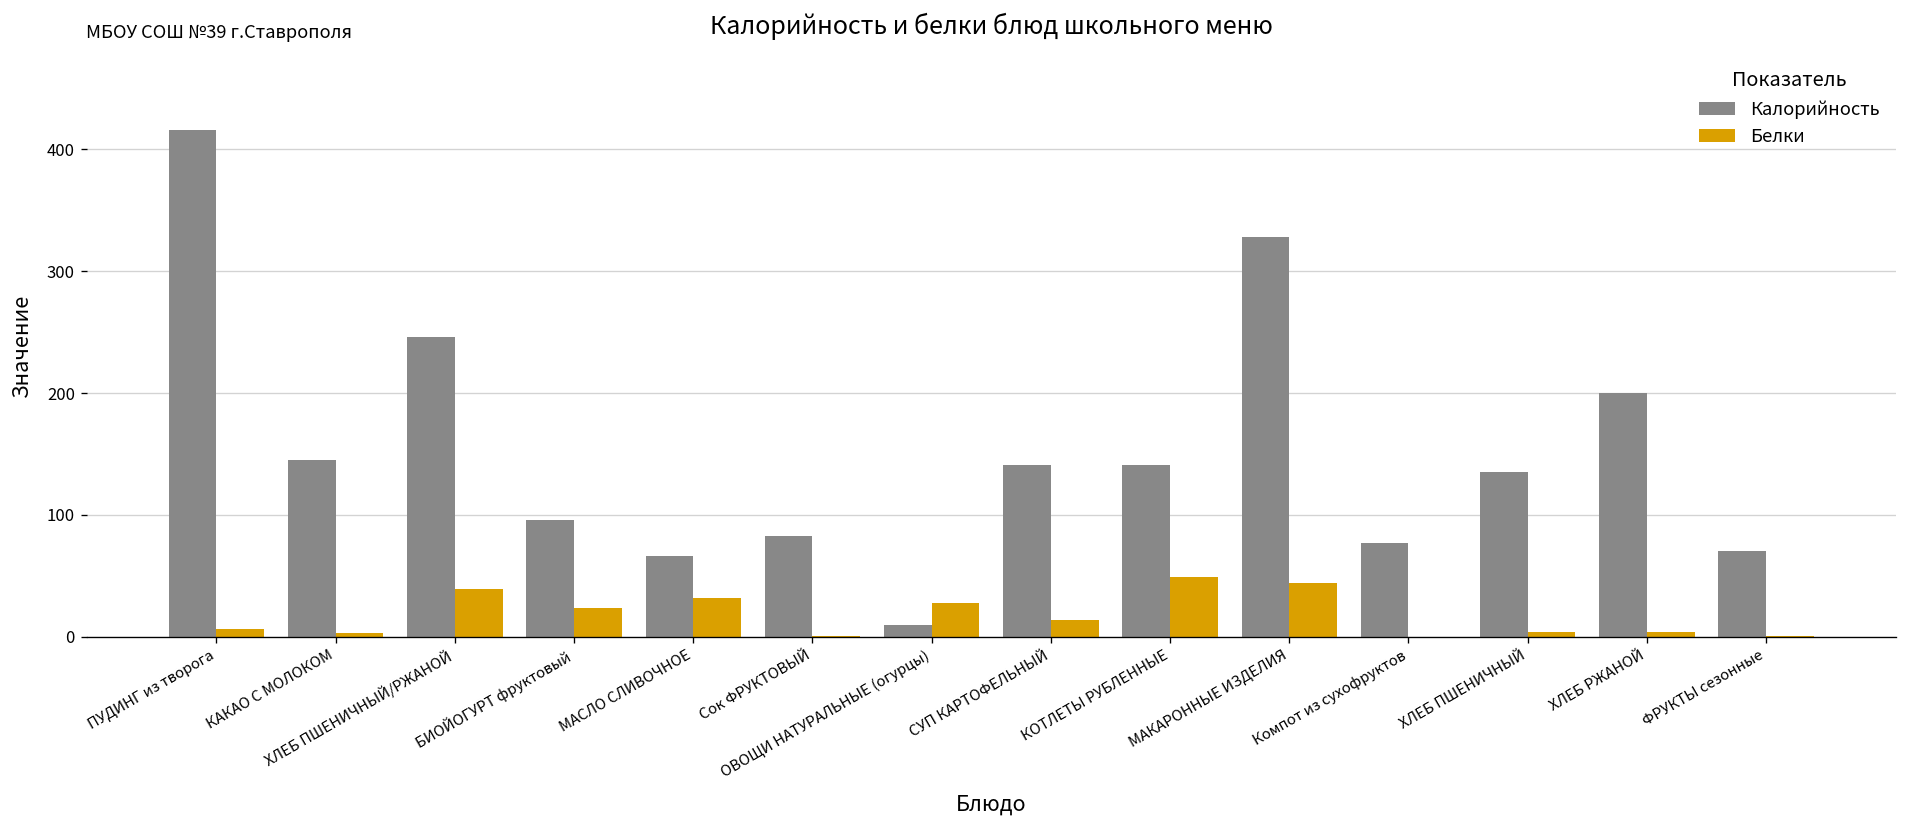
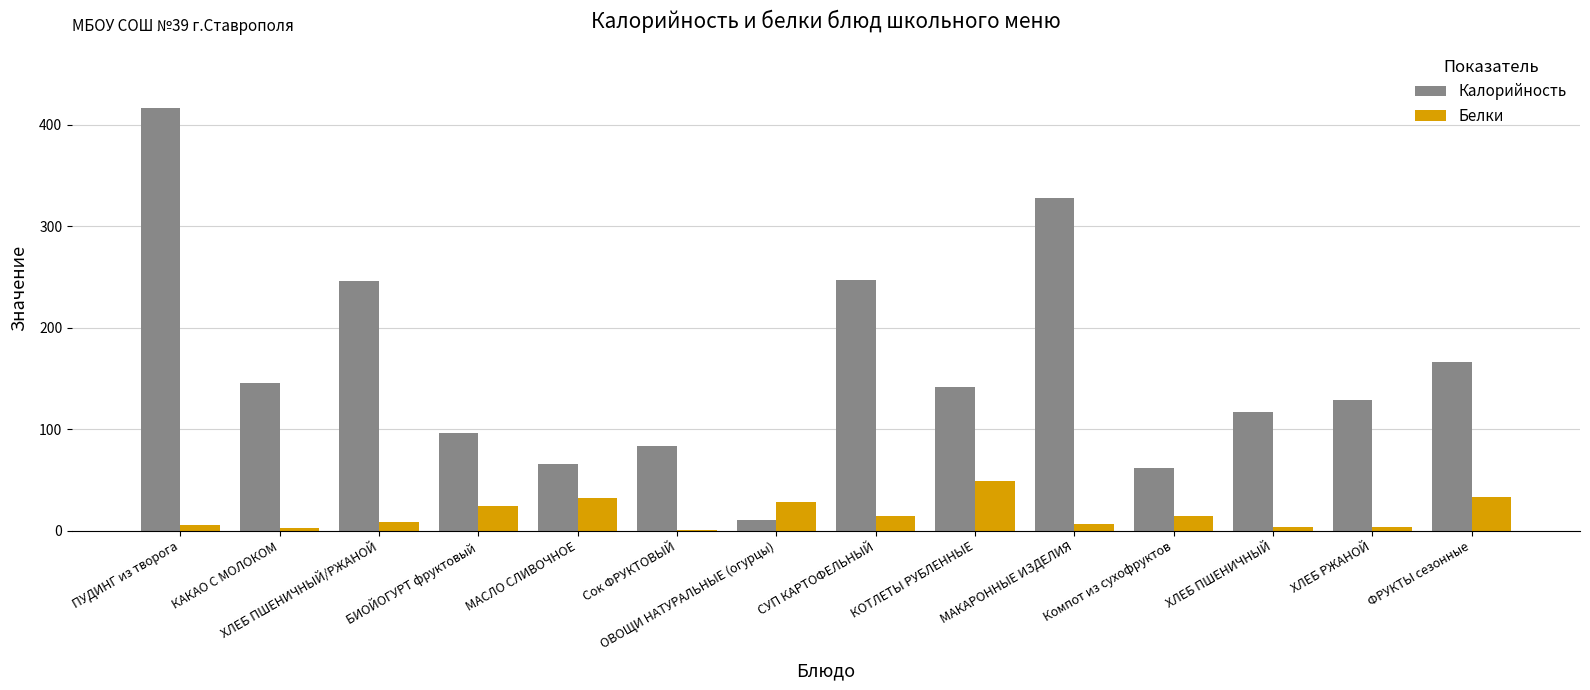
Белки, ХЛЕБ ПШЕНИЧНЫЙ/РЖАНОЙ: 39 -> 8
Калорийность, СУП КАРТОФЕЛЬНЫЙ: 141 -> 247
Белки, МАКАРОННЫЕ ИЗДЕЛИЯ: 44 -> 7
Калорийность, Компот из сухофруктов: 77 -> 62
Белки, Компот из сухофруктов: 0 -> 14
Калорийность, ХЛЕБ ПШЕНИЧНЫЙ: 135 -> 117
Калорийность, ХЛЕБ РЖАНОЙ: 200 -> 129
Калорийность, ФРУКТЫ сезонные: 70 -> 166
Белки, ФРУКТЫ сезонные: 1 -> 33
